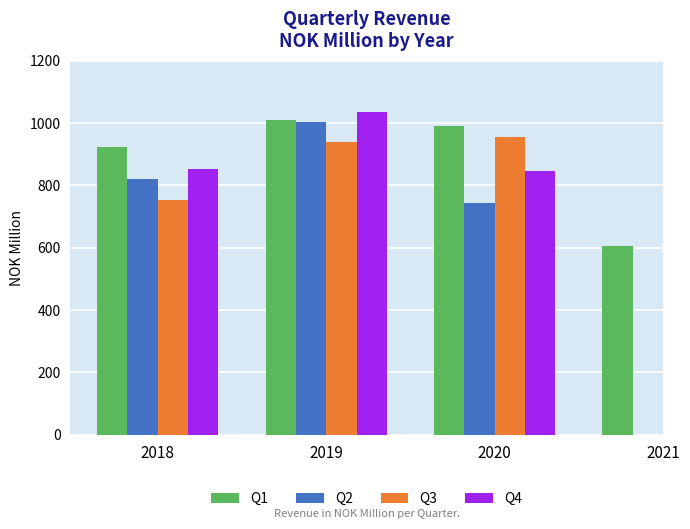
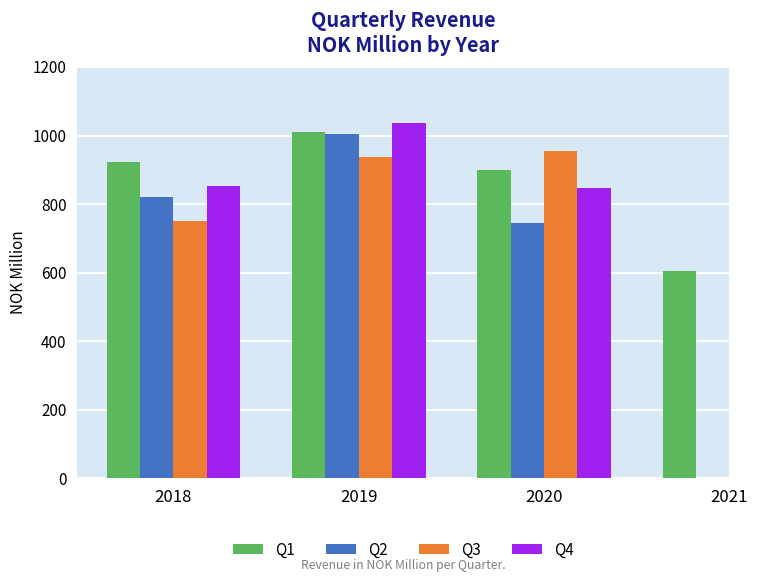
Q1, 2020: 990 -> 900
